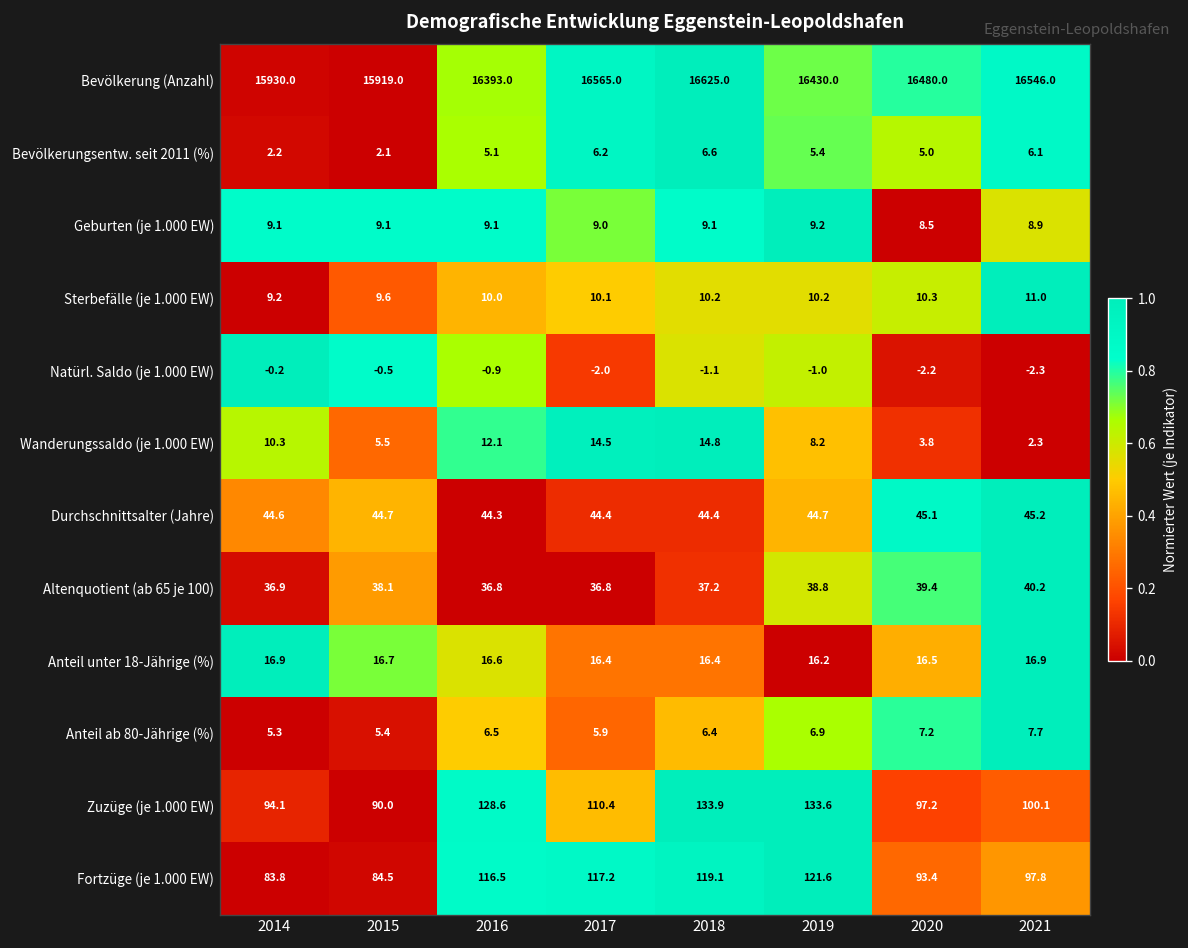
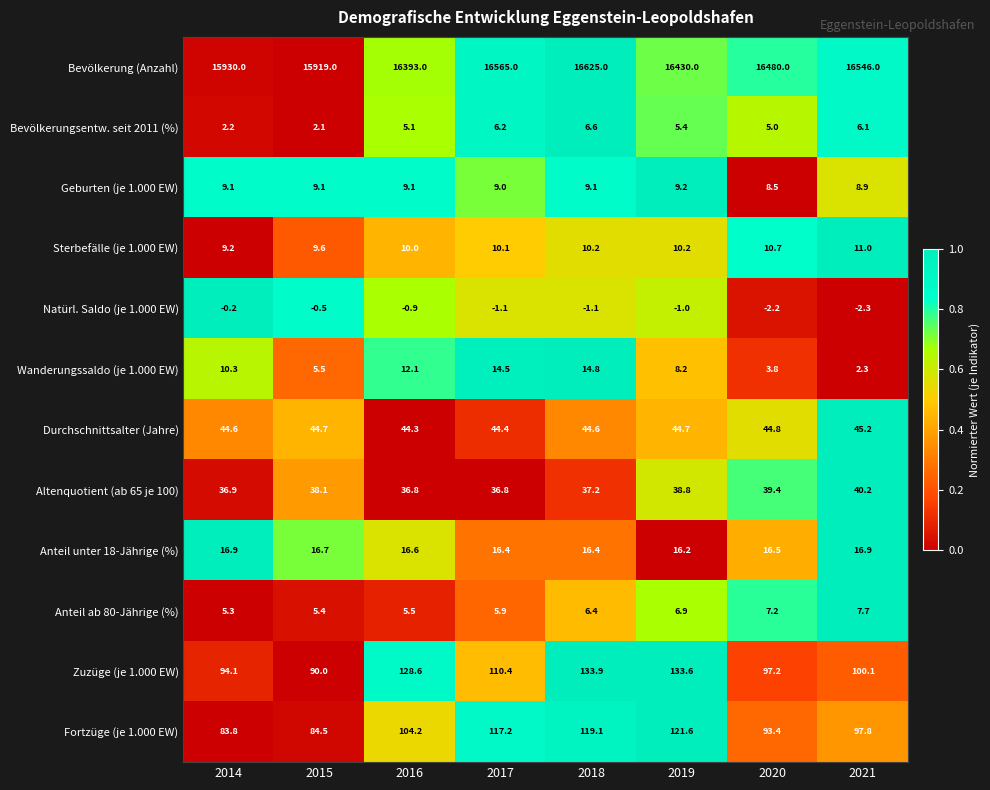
Sterbefälle (je 1.000 EW), 2020: 10.3 -> 10.7
Natürl. Saldo (je 1.000 EW), 2017: -2.0 -> -1.1
Durchschnittsalter (Jahre), 2018: 44.4 -> 44.6
Durchschnittsalter (Jahre), 2020: 45.1 -> 44.8
Anteil ab 80-Jährige (%), 2016: 6.5 -> 5.5
Fortzüge (je 1.000 EW), 2016: 116.5 -> 104.2
